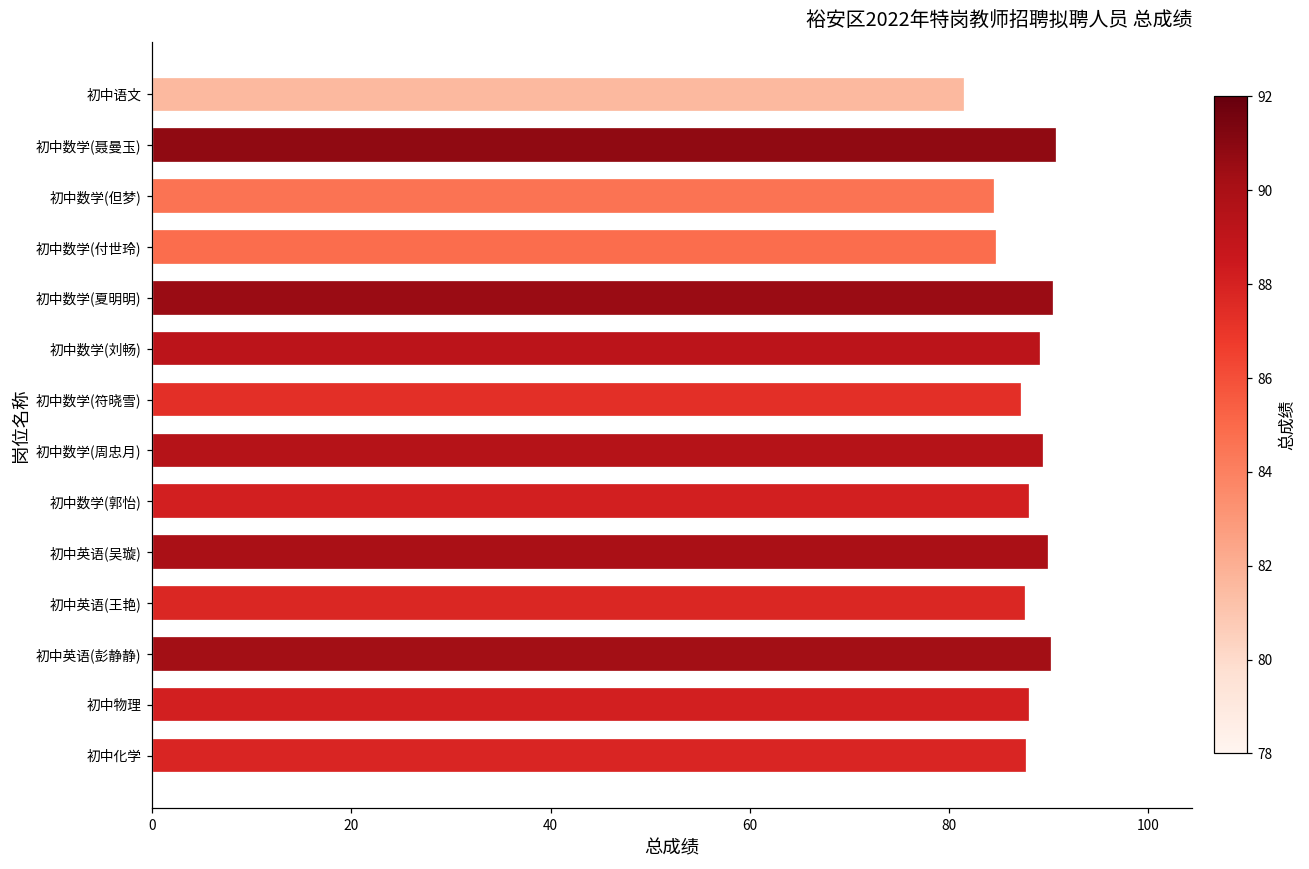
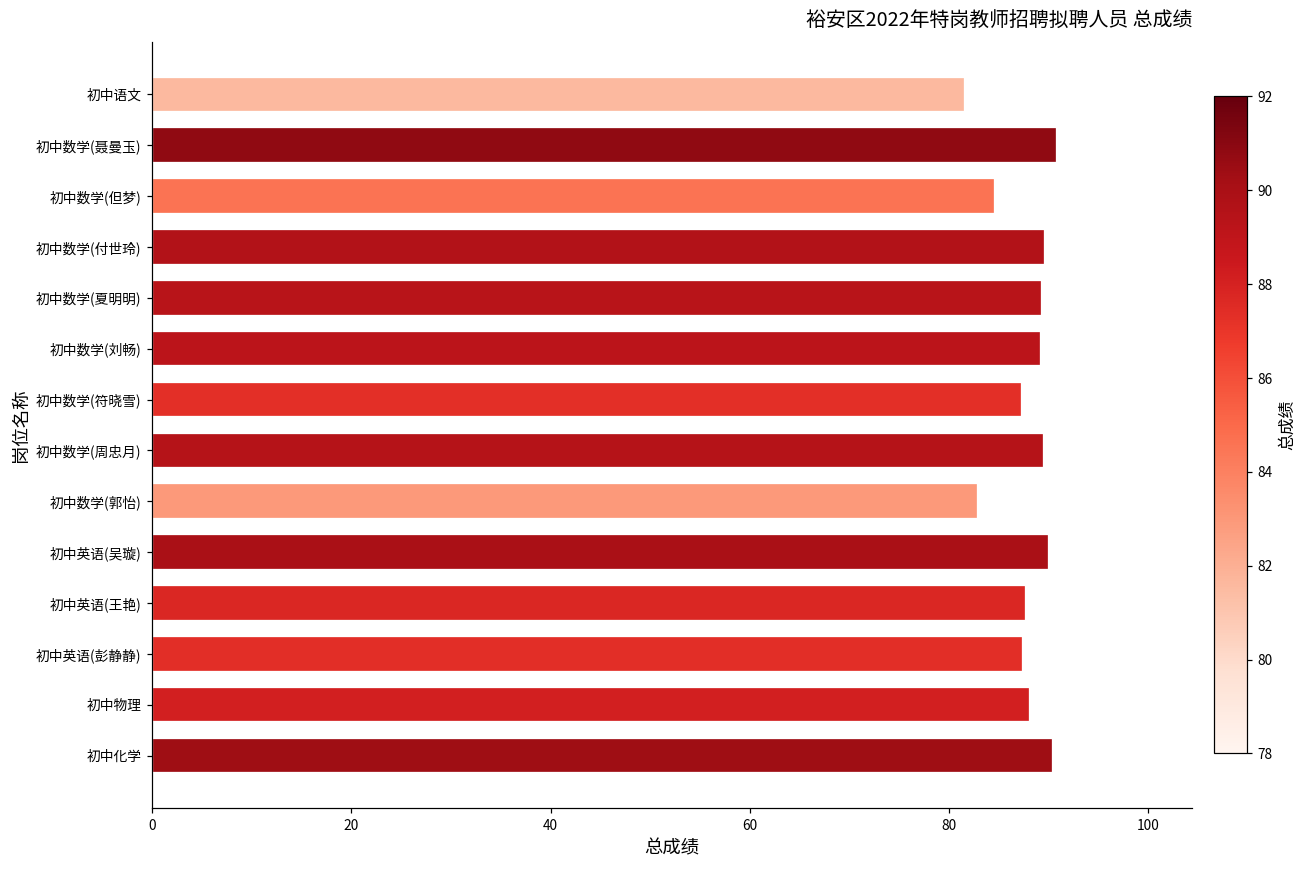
初中数学(付世玲): 85 -> 90
初中数学(夏明明): 91 -> 89
初中数学(郭怡): 88 -> 83
初中英语(彭静静): 90 -> 87
初中化学: 88 -> 90
